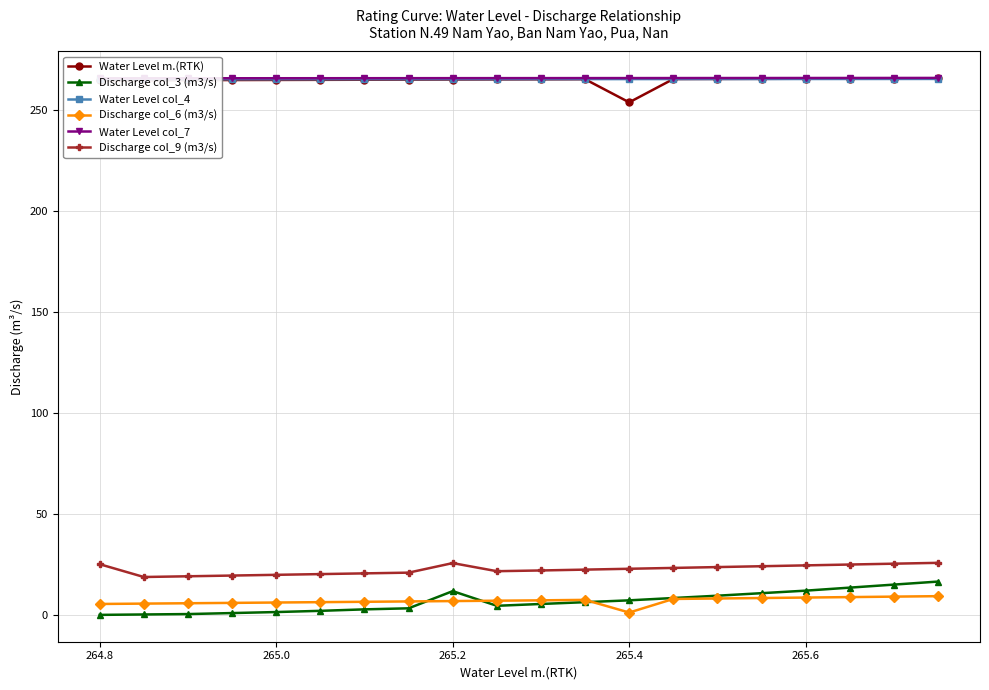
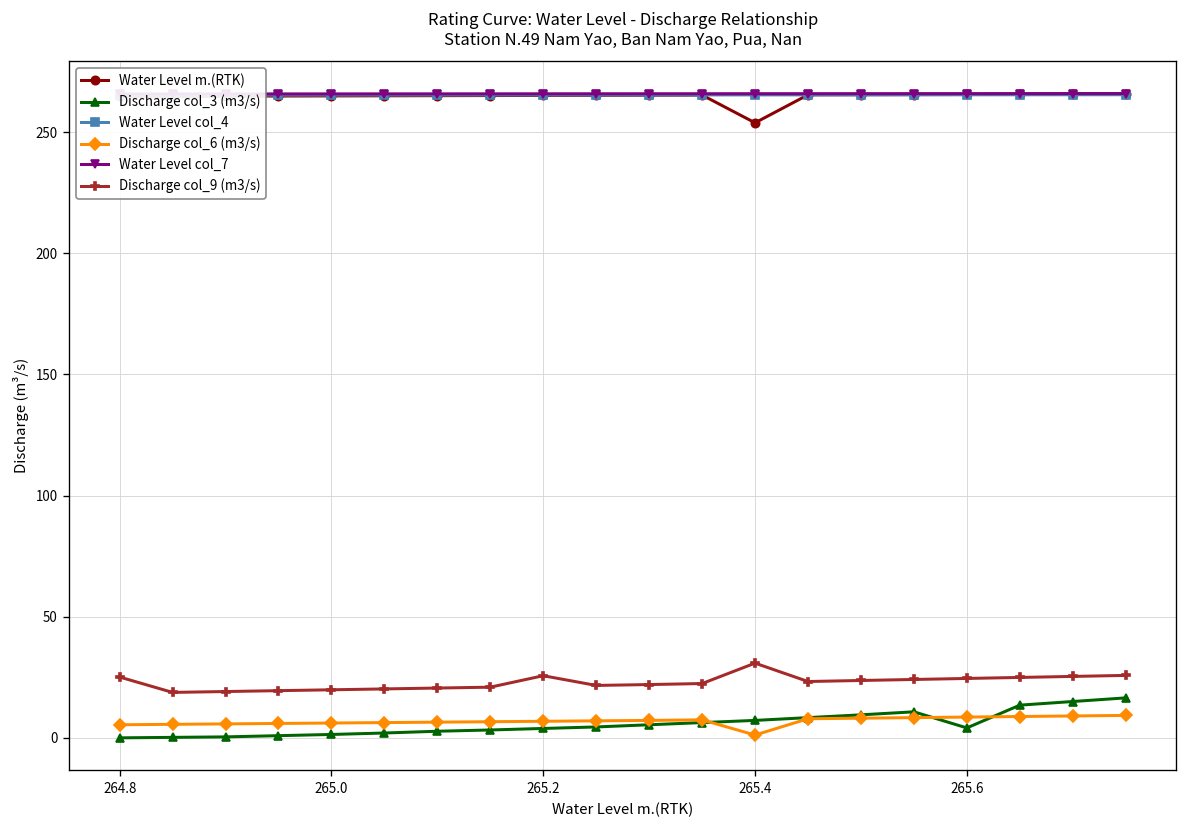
Discharge col_3 (m3/s), 265.2: 12 -> 4
Discharge col_9 (m3/s), 265.4: 23 -> 31
Discharge col_3 (m3/s), 265.6: 12 -> 4
